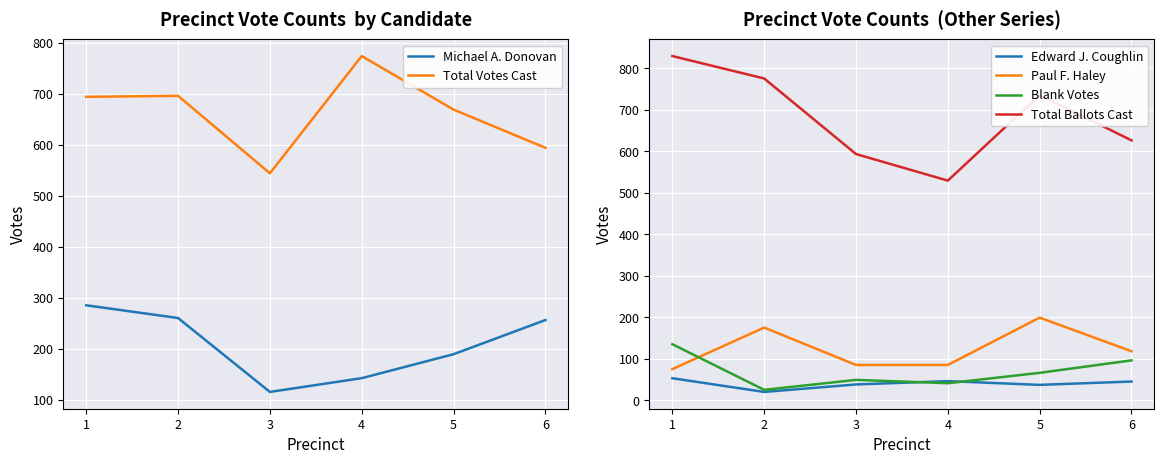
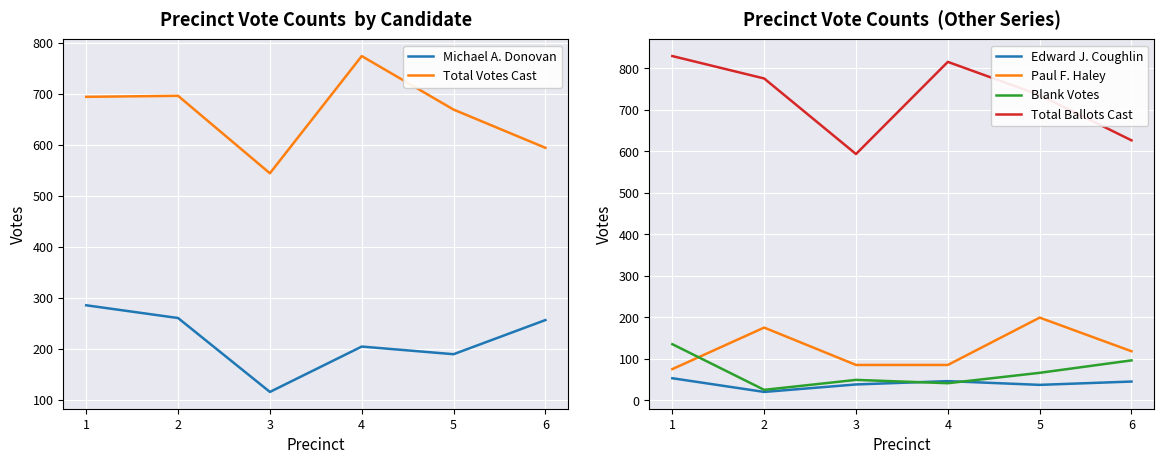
Precinct Vote Counts by Candidate, Michael A. Donovan, 4: 140 -> 200
Precinct Vote Counts (Other Series), Total Ballots Cast, 4: 530 -> 820
